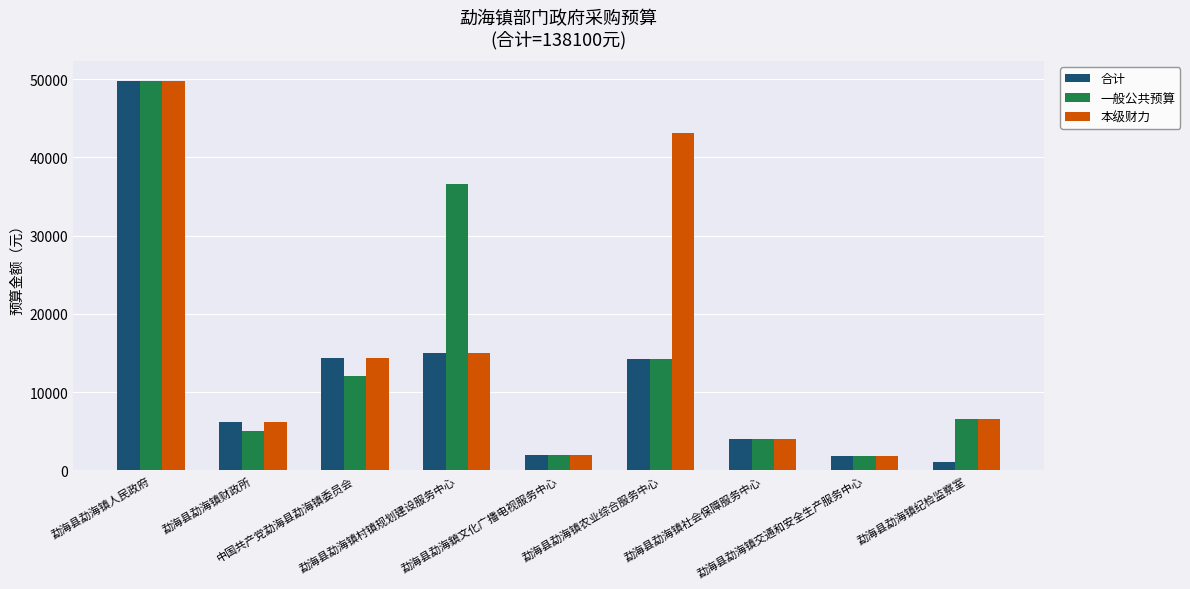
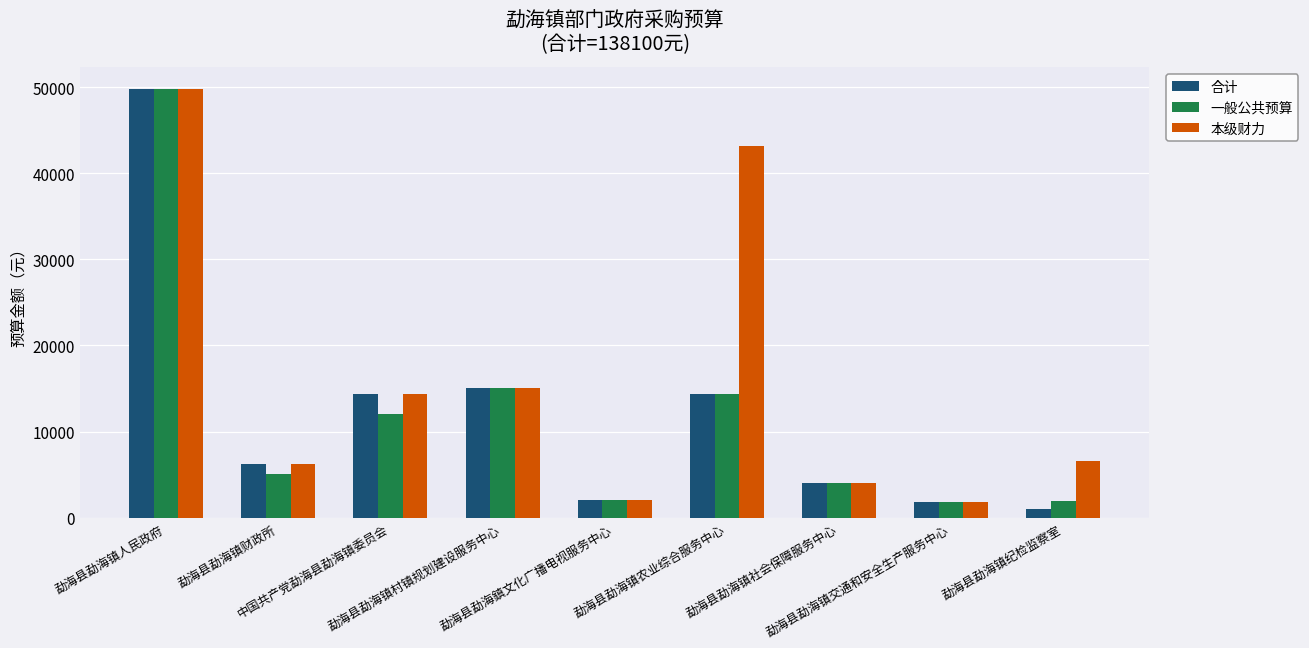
一般公共预算, 勐海县勐海镇村镇规划建设服务中心: 37000 -> 15000
一般公共预算, 勐海县勐海镇纪检监察室: 7000 -> 2000
